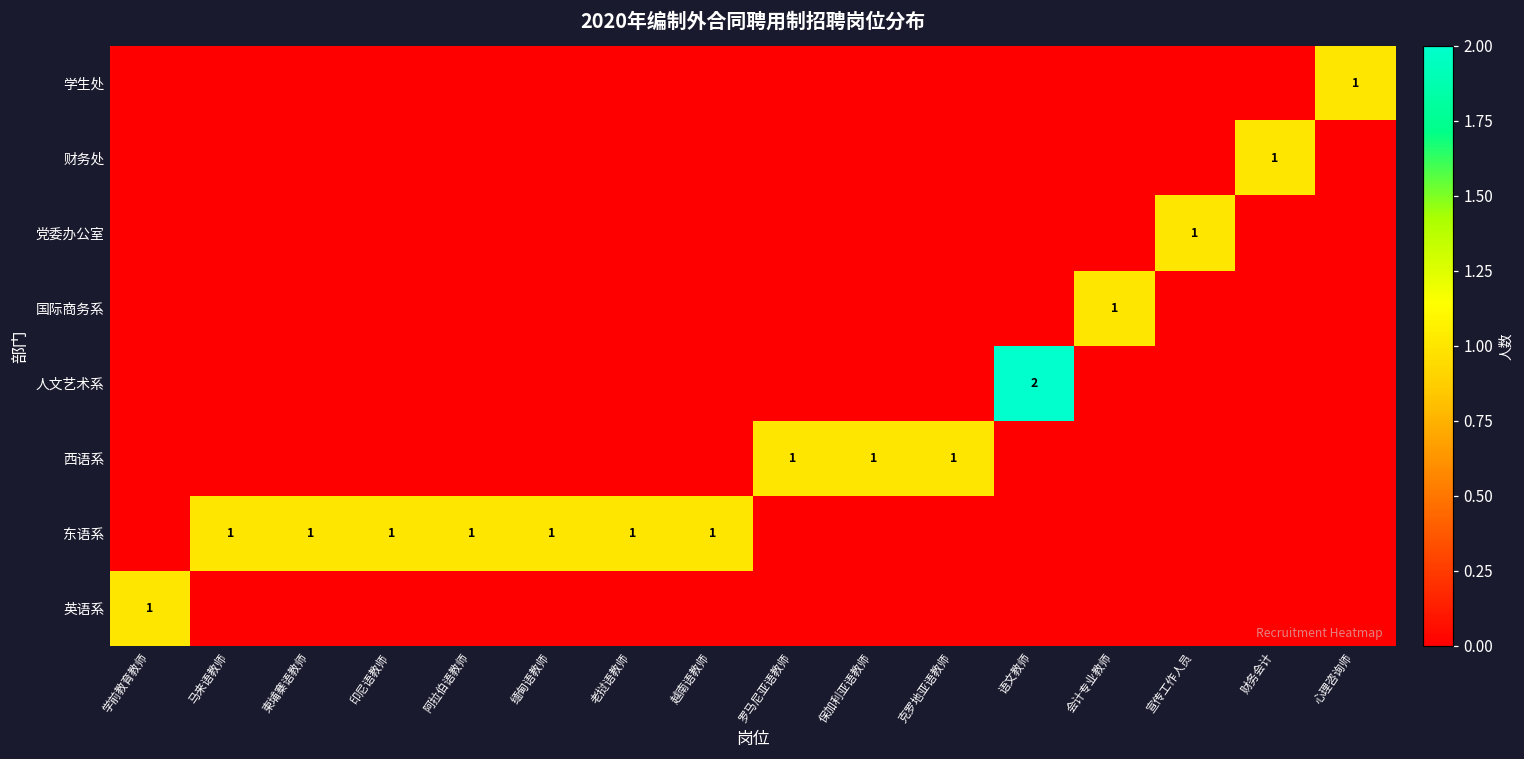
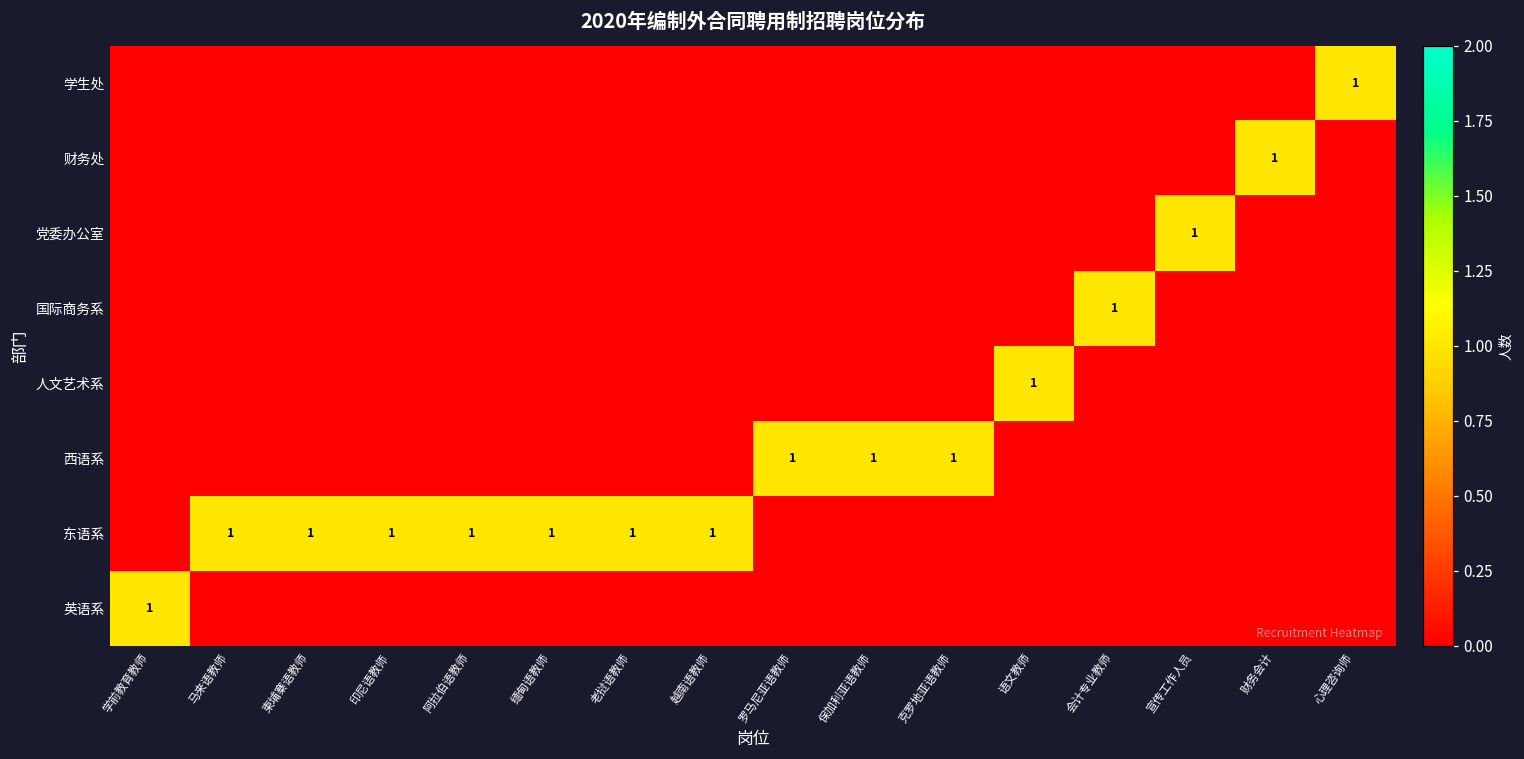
人文艺术系, 语文教师: 2 -> 1
